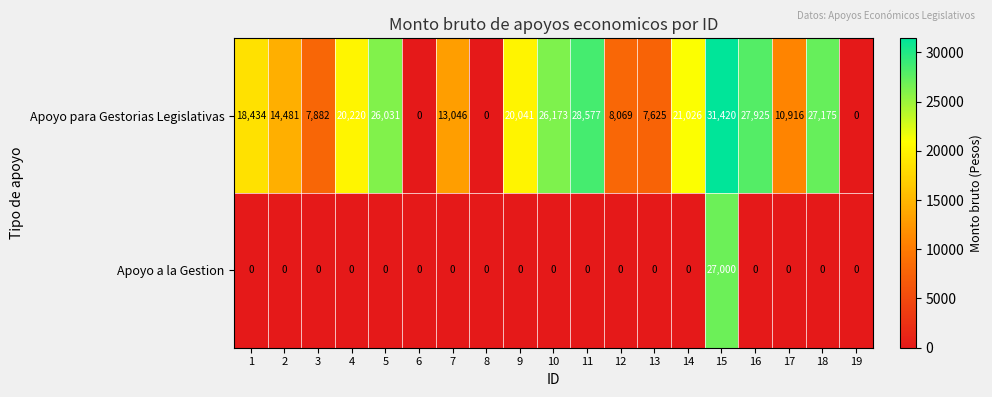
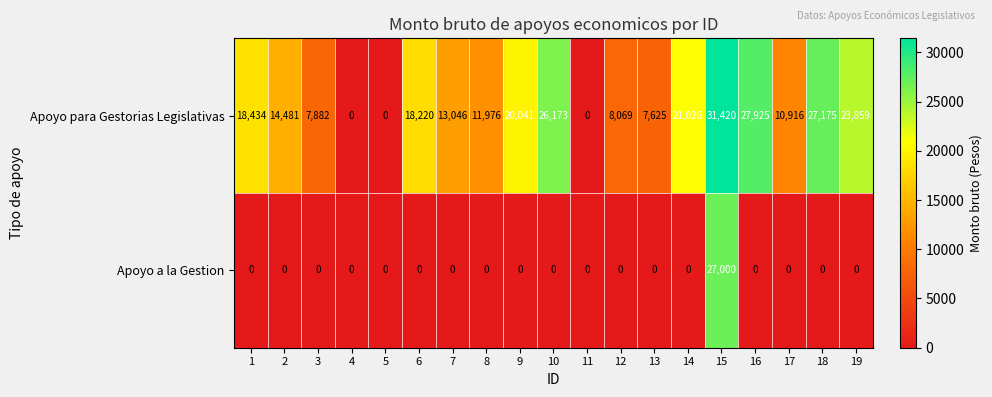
Apoyo para Gestorias Legislativas, 4: 20,220 -> 0
Apoyo para Gestorias Legislativas, 5: 26,031 -> 0
Apoyo para Gestorias Legislativas, 6: 0 -> 18,220
Apoyo para Gestorias Legislativas, 8: 0 -> 11,976
Apoyo para Gestorias Legislativas, 11: 28,577 -> 0
Apoyo para Gestorias Legislativas, 19: 0 -> 23,859
